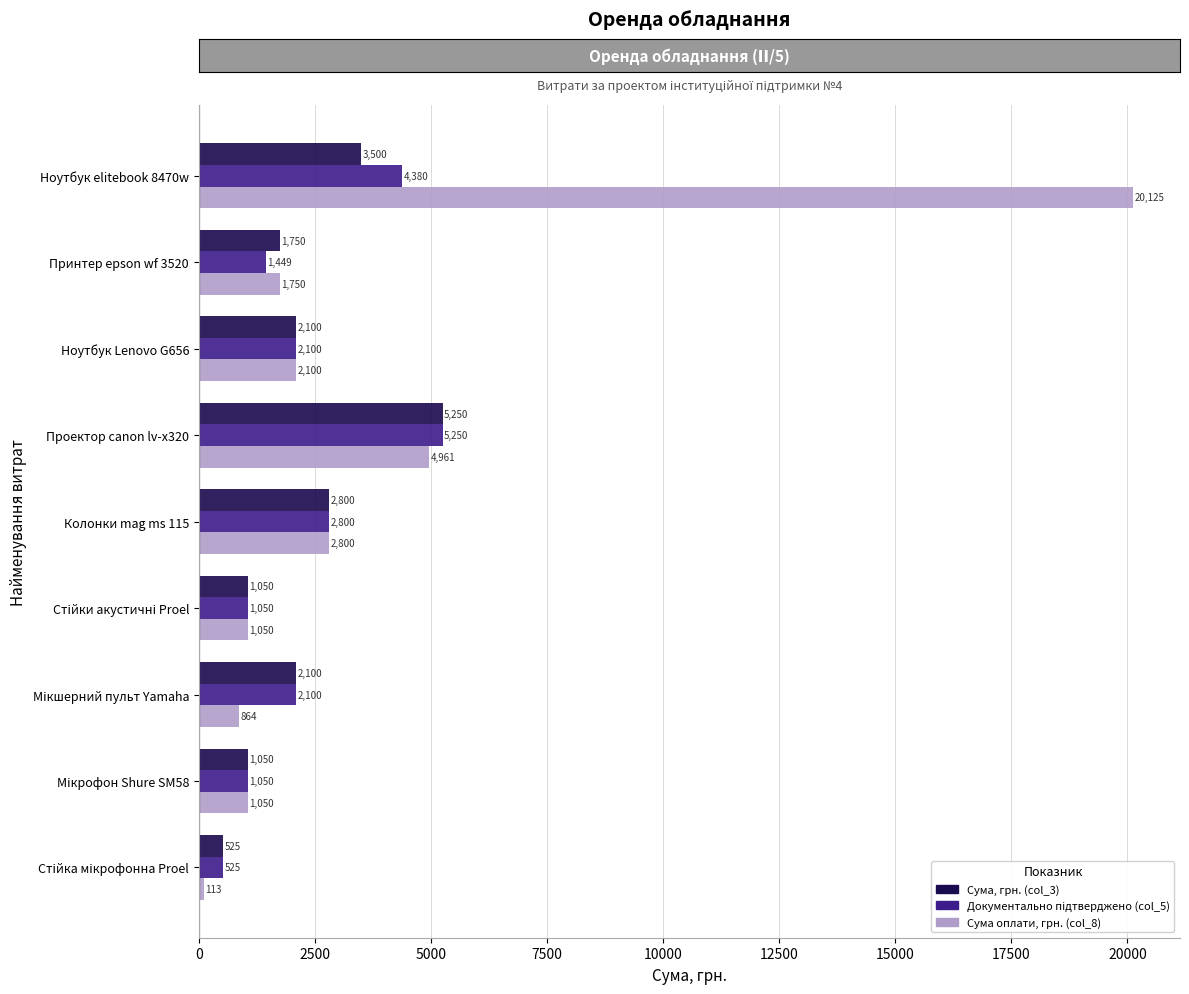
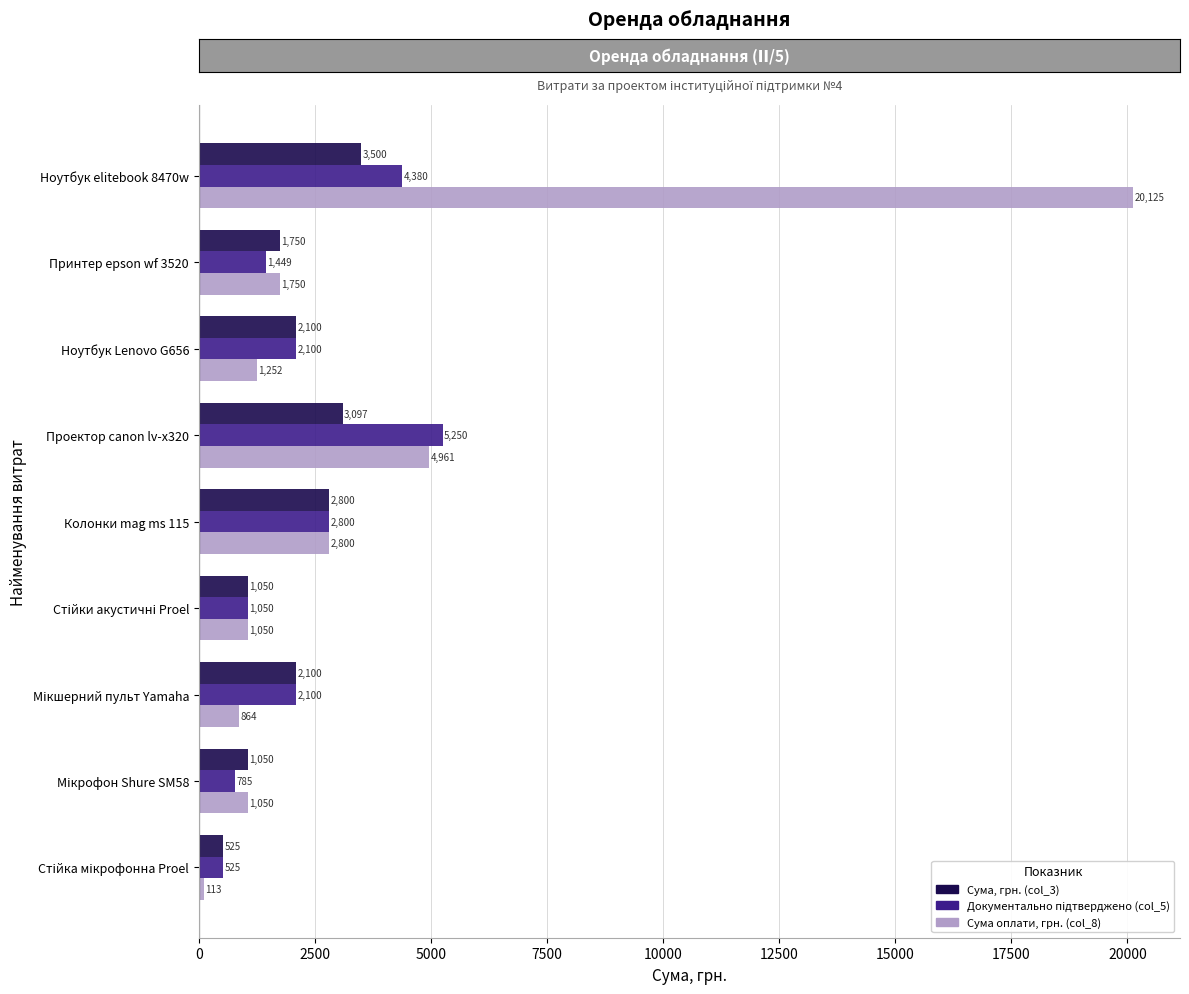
Сума оплати, грн. (col_8), Ноутбук Lenovo G656: 2,100 -> 1,252
Сума, грн. (col_3), Проектор canon lv-x320: 5,250 -> 3,097
Документально підтверджено (col_5), Мікрофон Shure SM58: 1,050 -> 785
